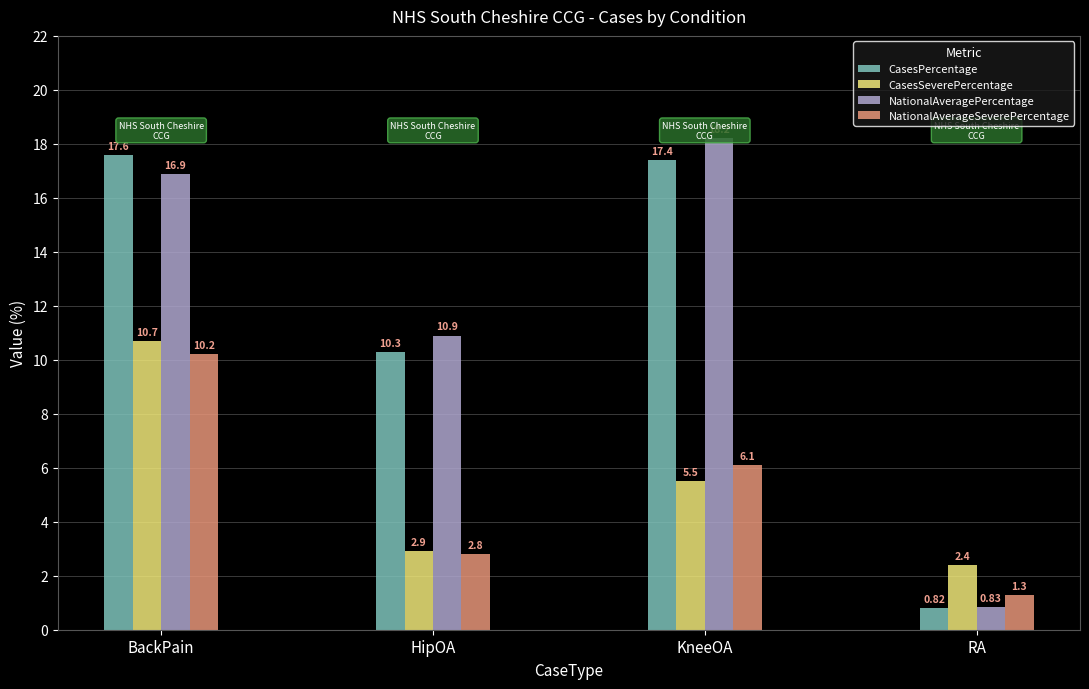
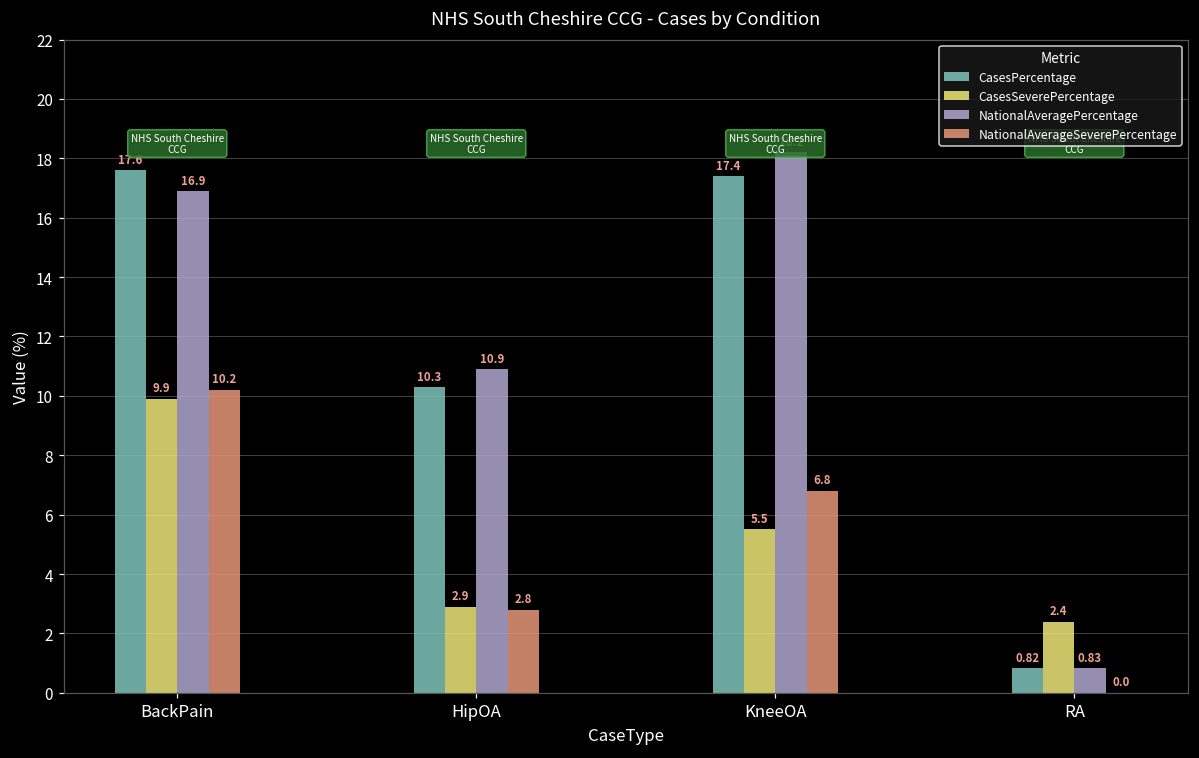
CasesSeverePercentage, BackPain: 10.7 -> 9.9
NationalAverageSeverePercentage, KneeOA: 6.1 -> 6.8
NationalAverageSeverePercentage, RA: 1.3 -> 0.0
